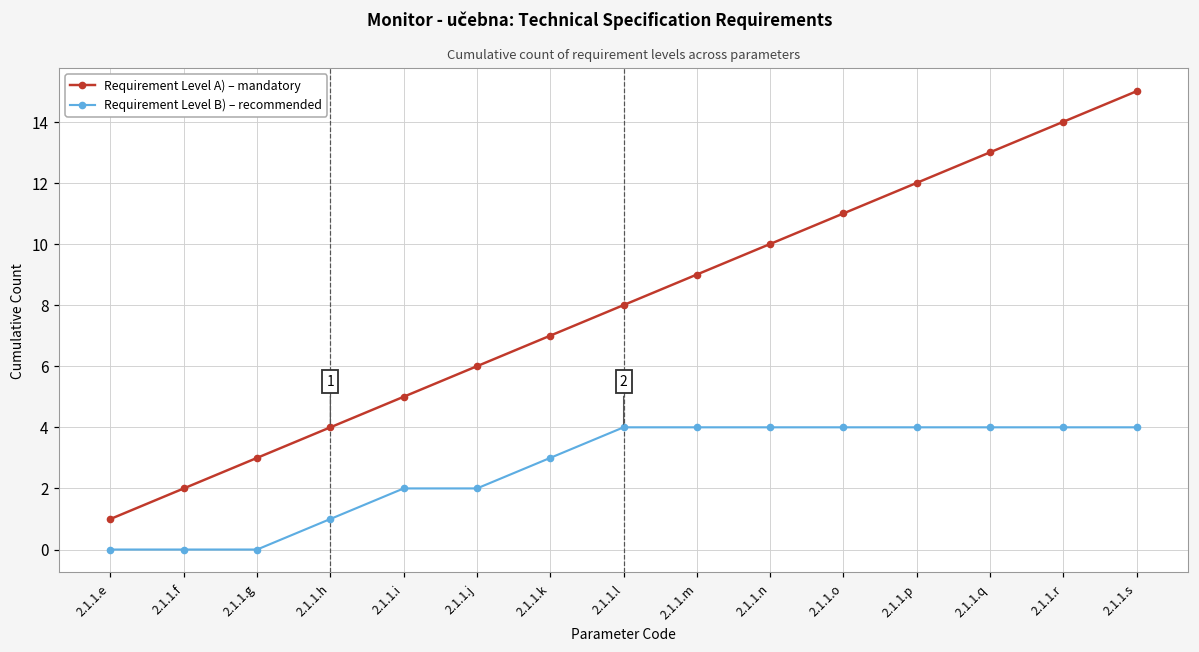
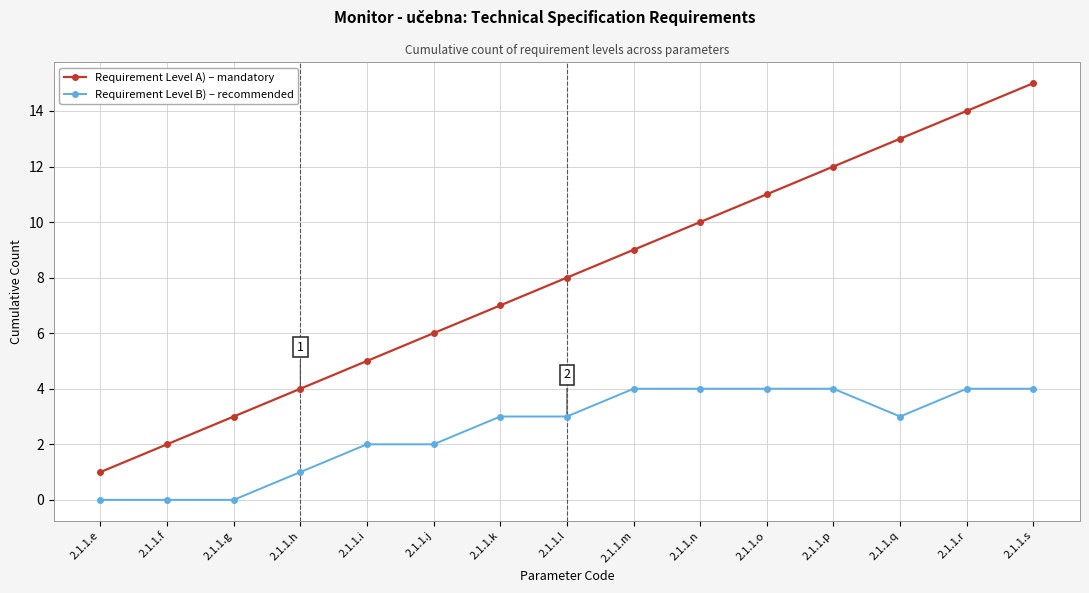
Requirement Level B) – recommended, 2.1.1.l: 4 -> 3
Requirement Level B) – recommended, 2.1.1.q: 4 -> 3
